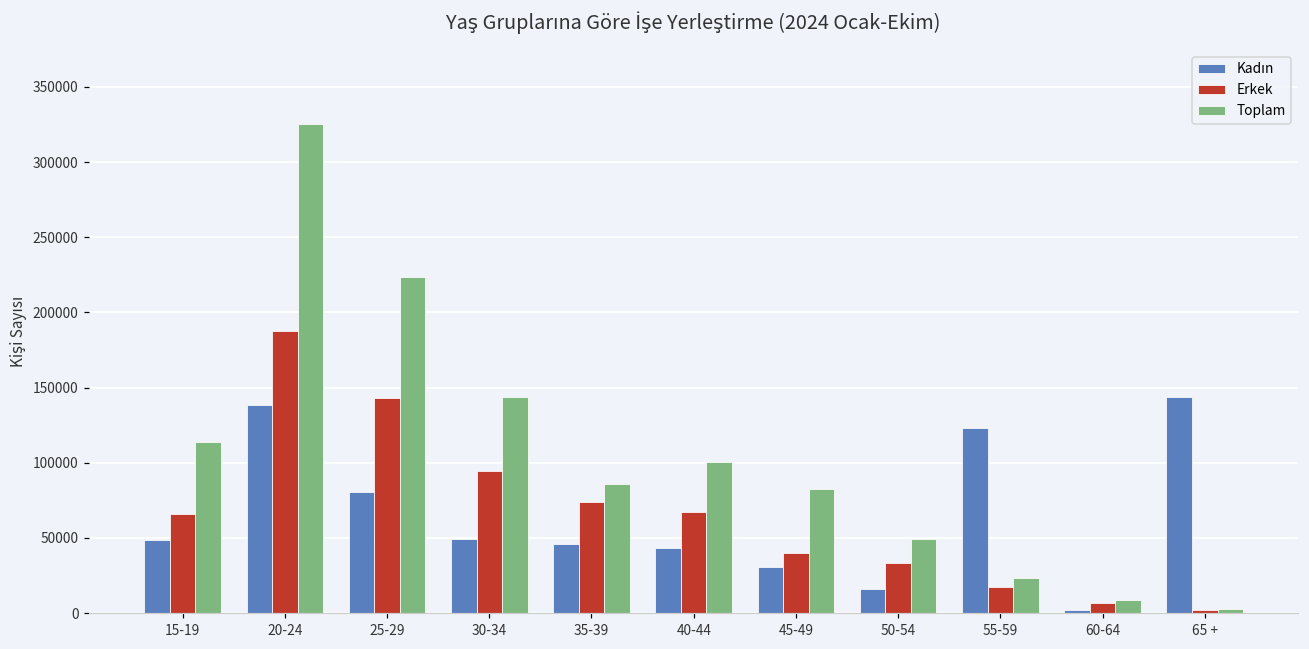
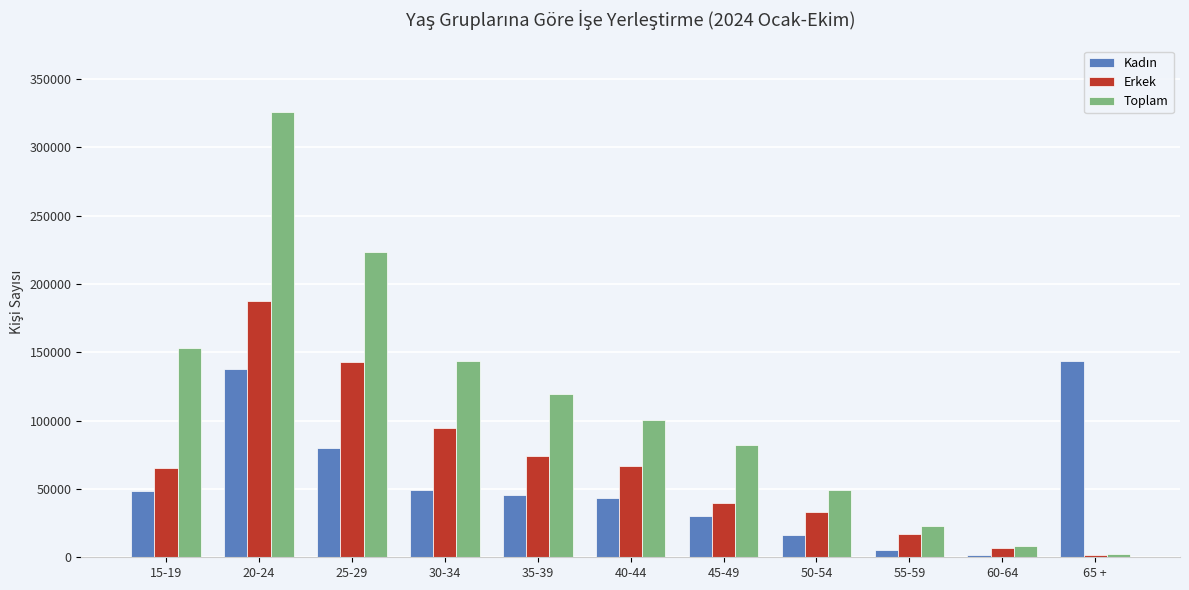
Toplam, 15-19: 114000 -> 153000
Toplam, 35-39: 86000 -> 119000
Kadın, 55-59: 123000 -> 6000
